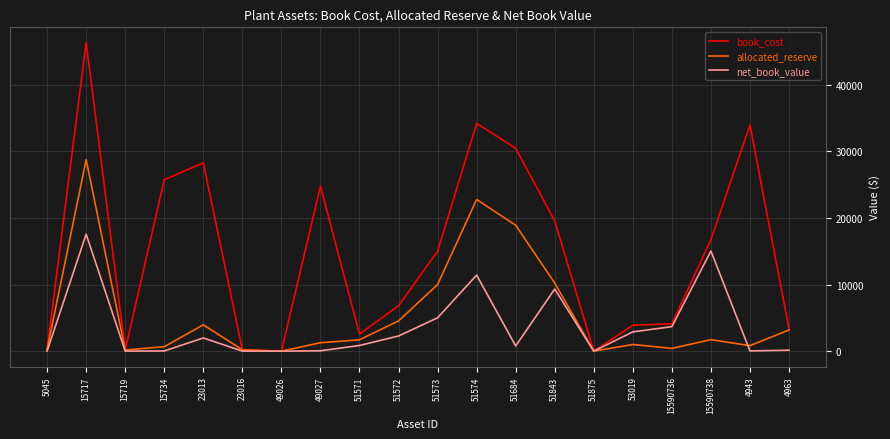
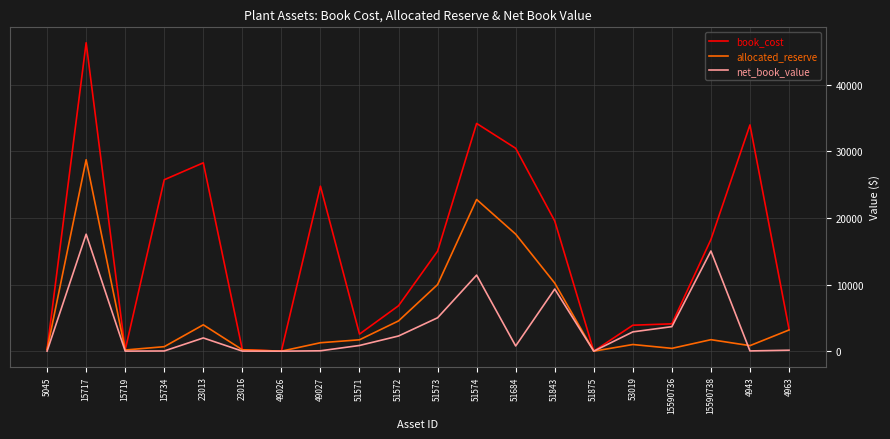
allocated_reserve, 51684: 19000 -> 18000
